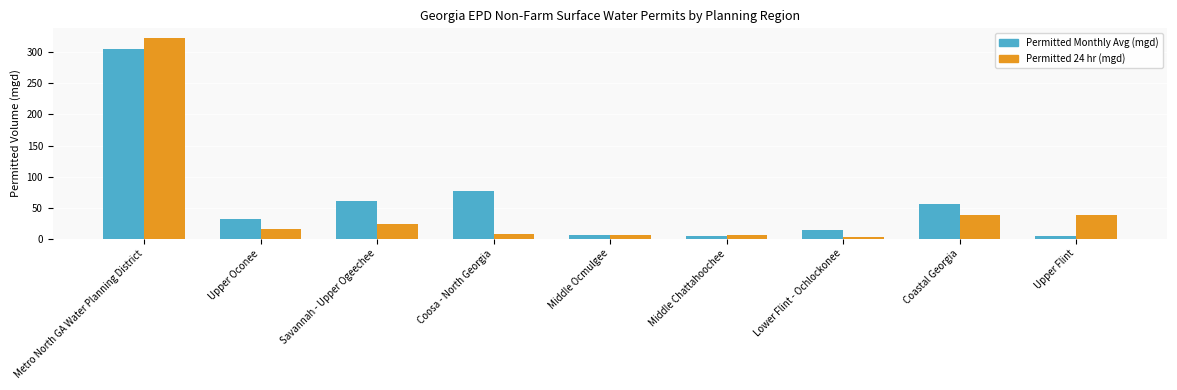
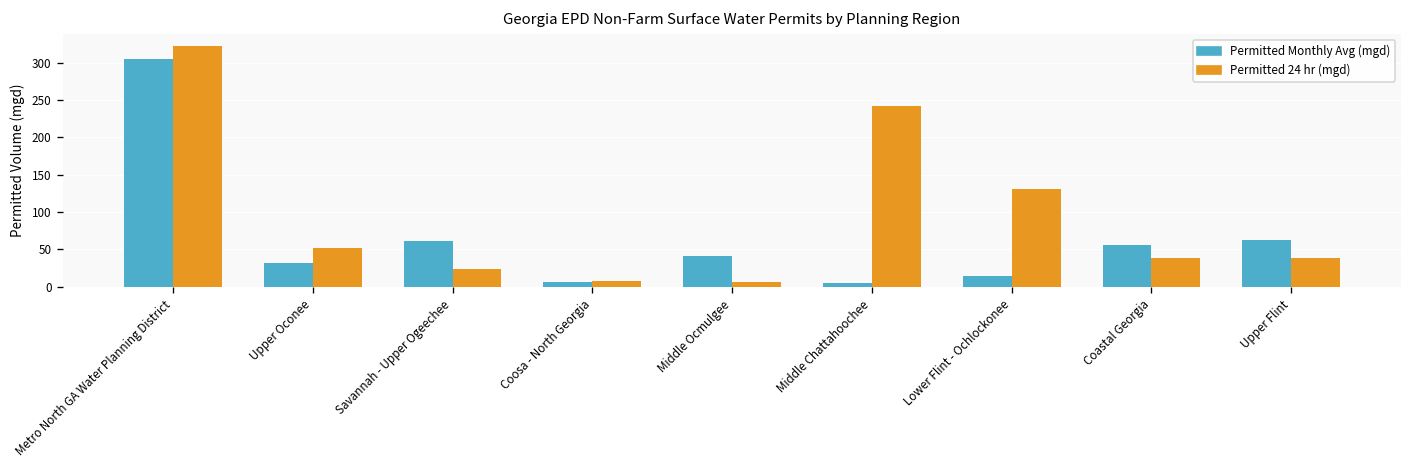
Permitted 24 hr (mgd), Upper Oconee: 20 -> 50
Permitted Monthly Avg (mgd), Coosa - North Georgia: 80 -> 10
Permitted Monthly Avg (mgd), Middle Ocmulgee: 10 -> 40
Permitted 24 hr (mgd), Middle Chattahoochee: 10 -> 240
Permitted 24 hr (mgd), Lower Flint - Ochlockonee: 0 -> 130
Permitted Monthly Avg (mgd), Upper Flint: 0 -> 60
